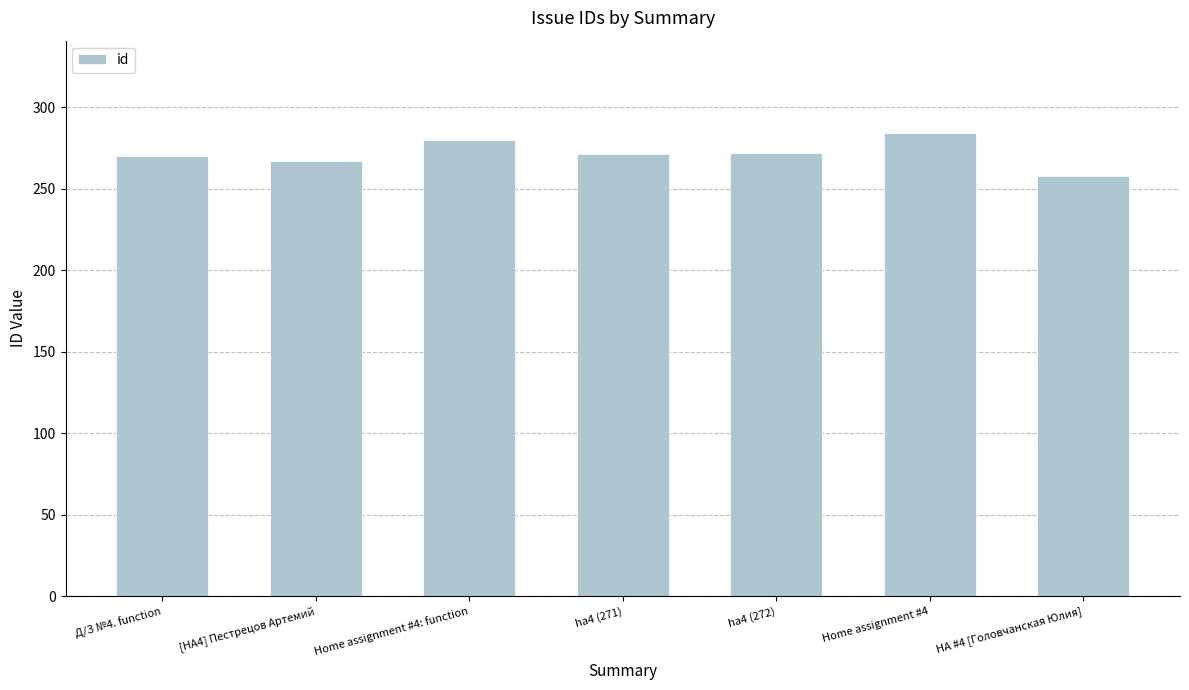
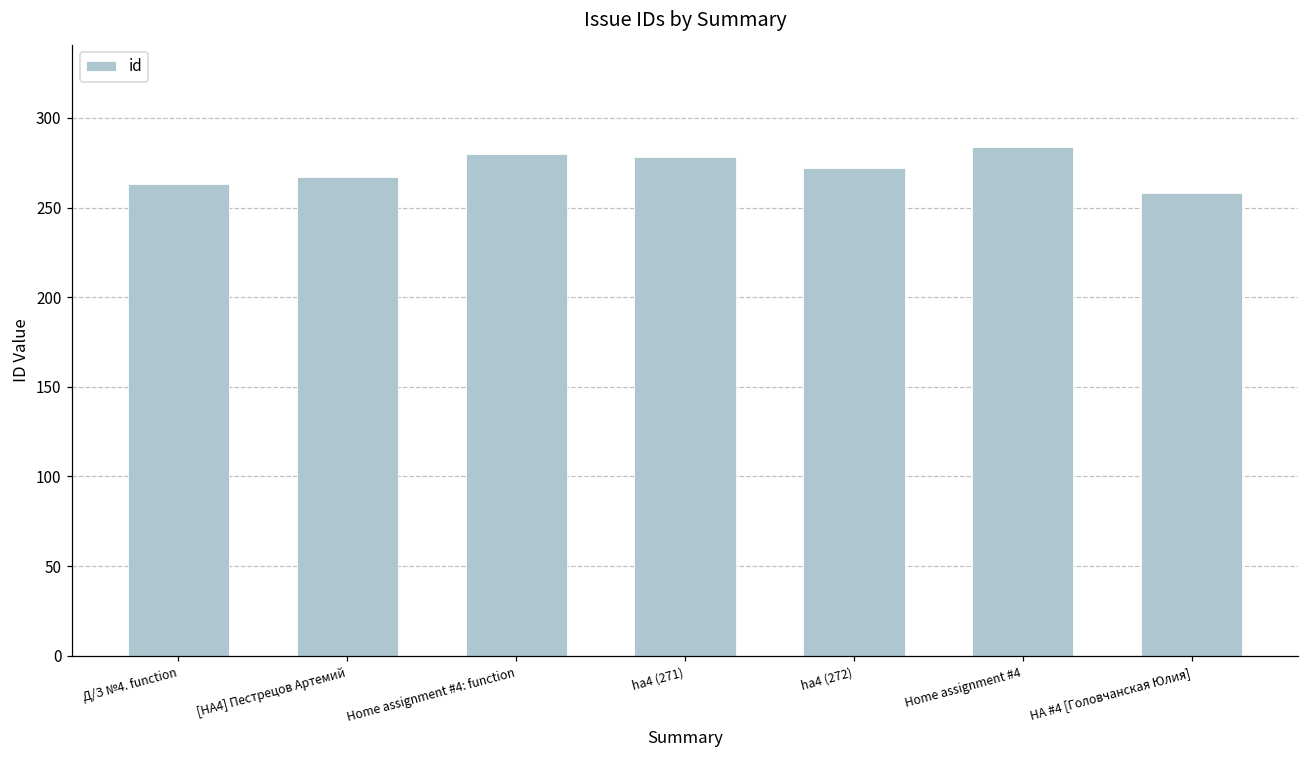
Д/З №4. function: 270 -> 263
ha4 (271): 271 -> 278
